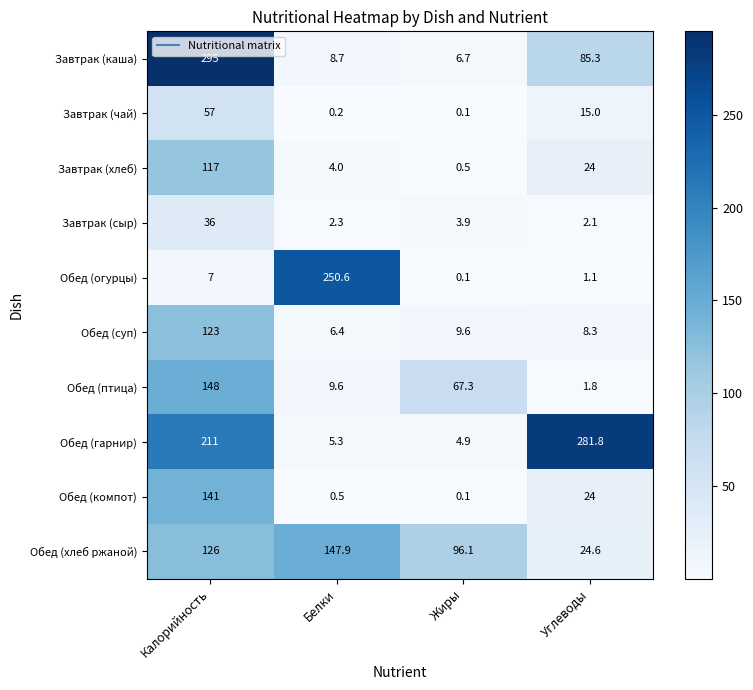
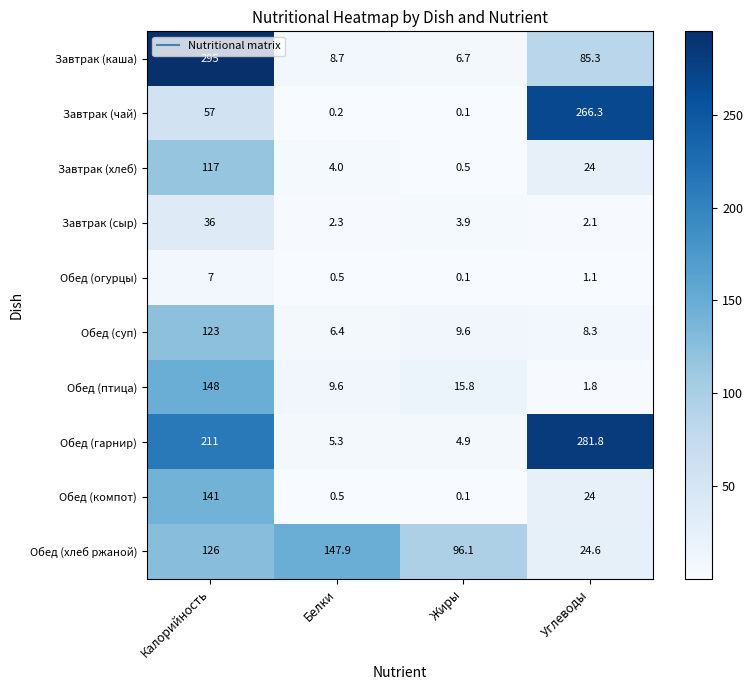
Завтрак (чай), Углеводы: 15.0 -> 266.3
Обед (огурцы), Белки: 250.6 -> 0.5
Обед (птица), Жиры: 67.3 -> 15.8
